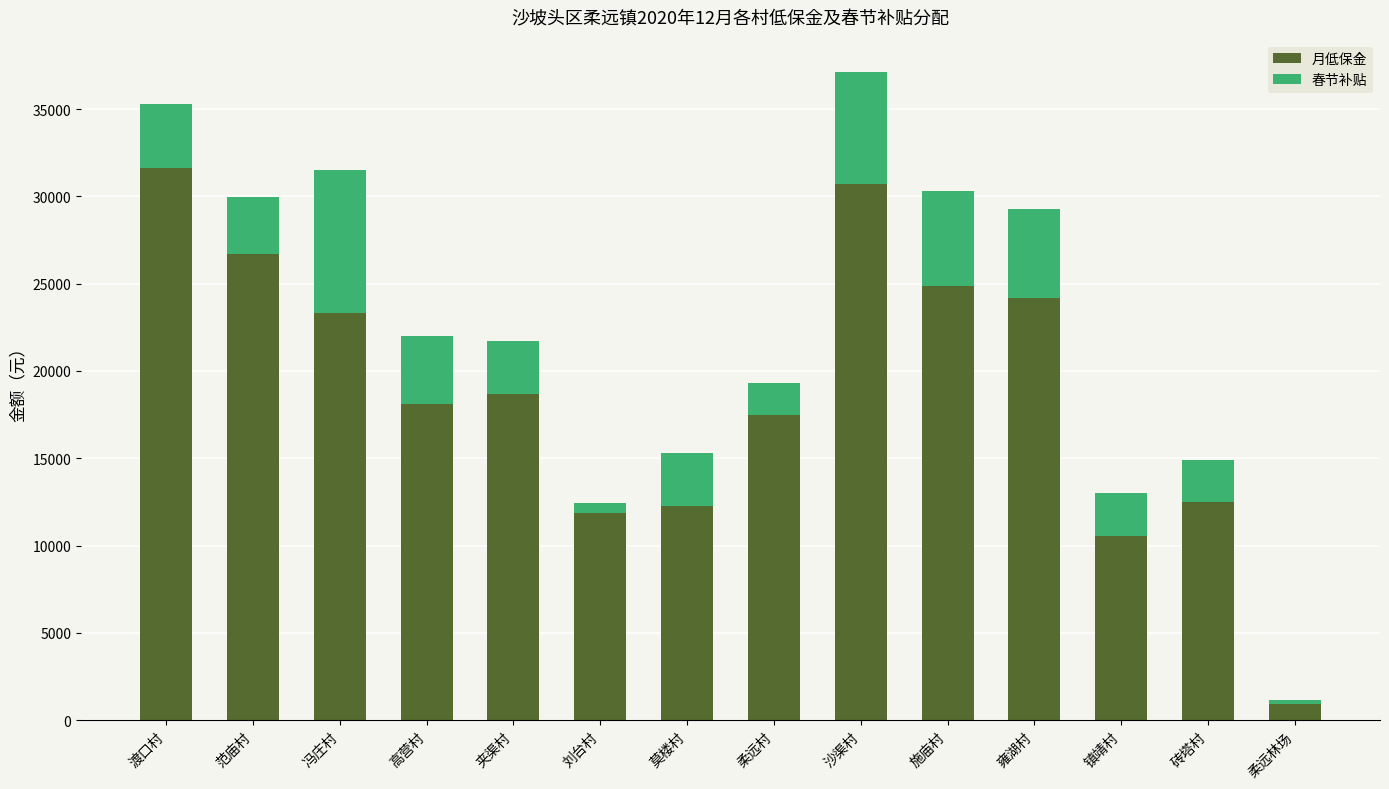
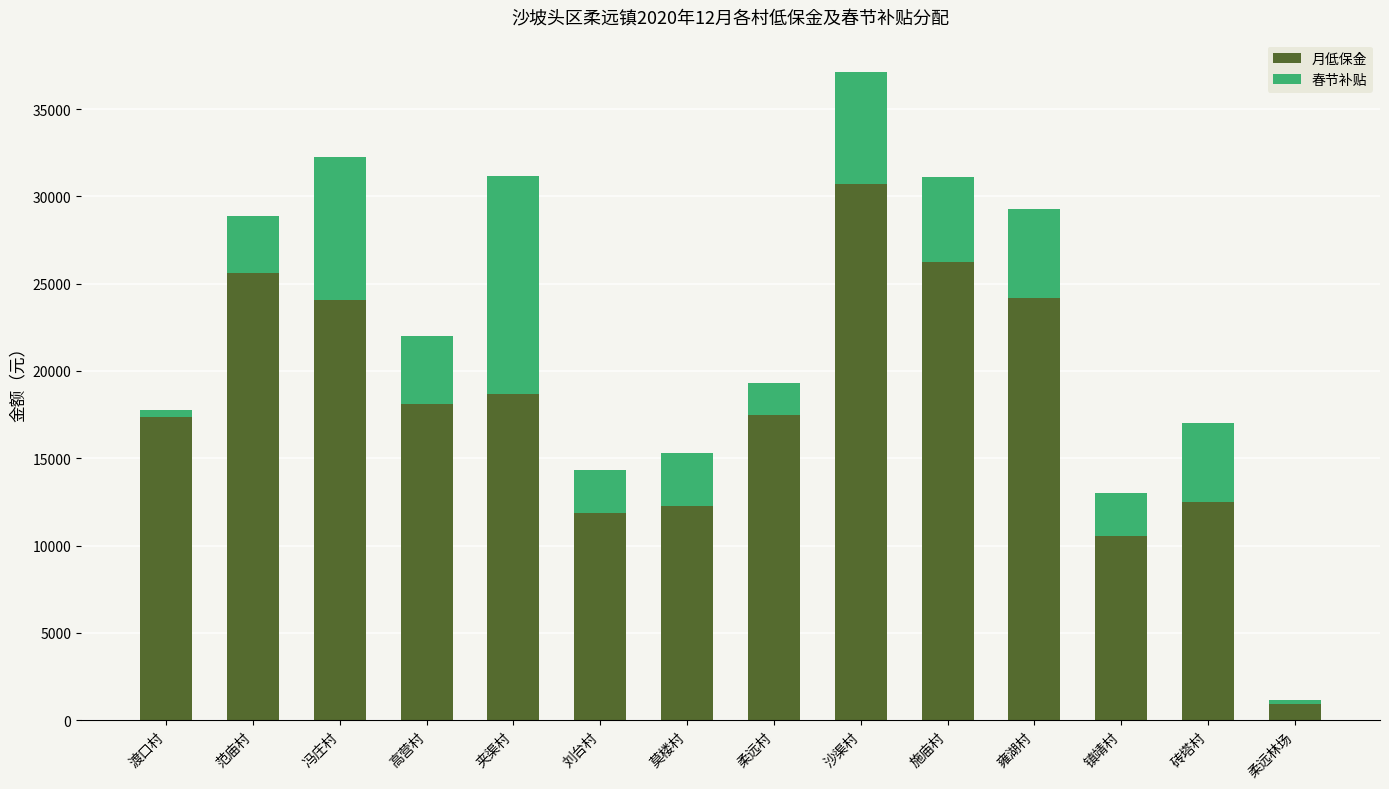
月低保金, 渡口村: 31600 -> 17300
春节补贴, 渡口村: 3700 -> 400
月低保金, 范庙村: 26700 -> 25600
月低保金, 冯庄村: 23300 -> 24100
春节补贴, 夹渠村: 3100 -> 12500
春节补贴, 刘台村: 600 -> 2500
月低保金, 施庙村: 24900 -> 26200
春节补贴, 施庙村: 5500 -> 4900
春节补贴, 砖塔村: 2400 -> 4500
